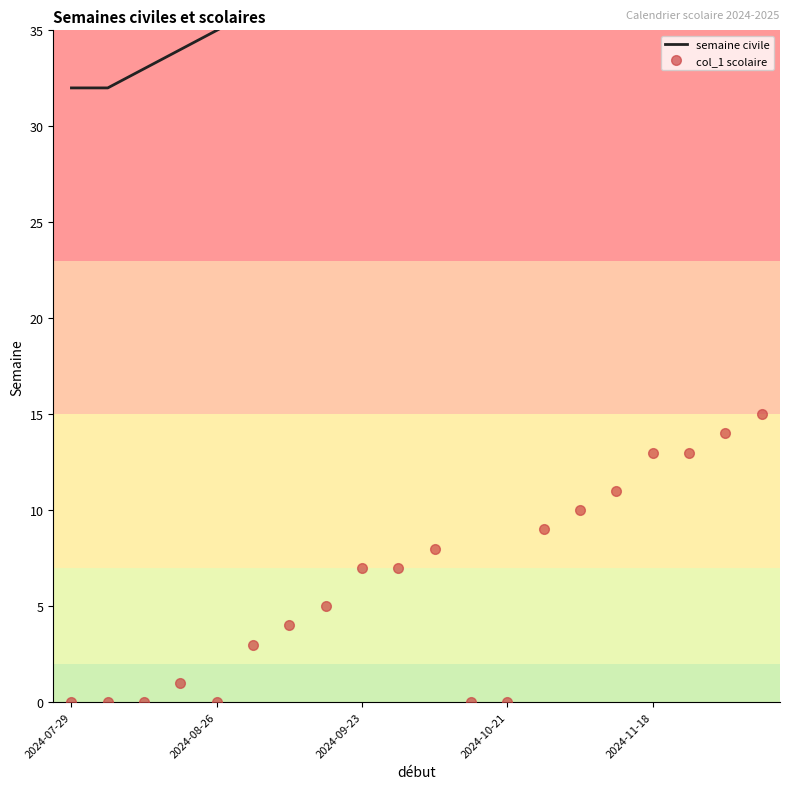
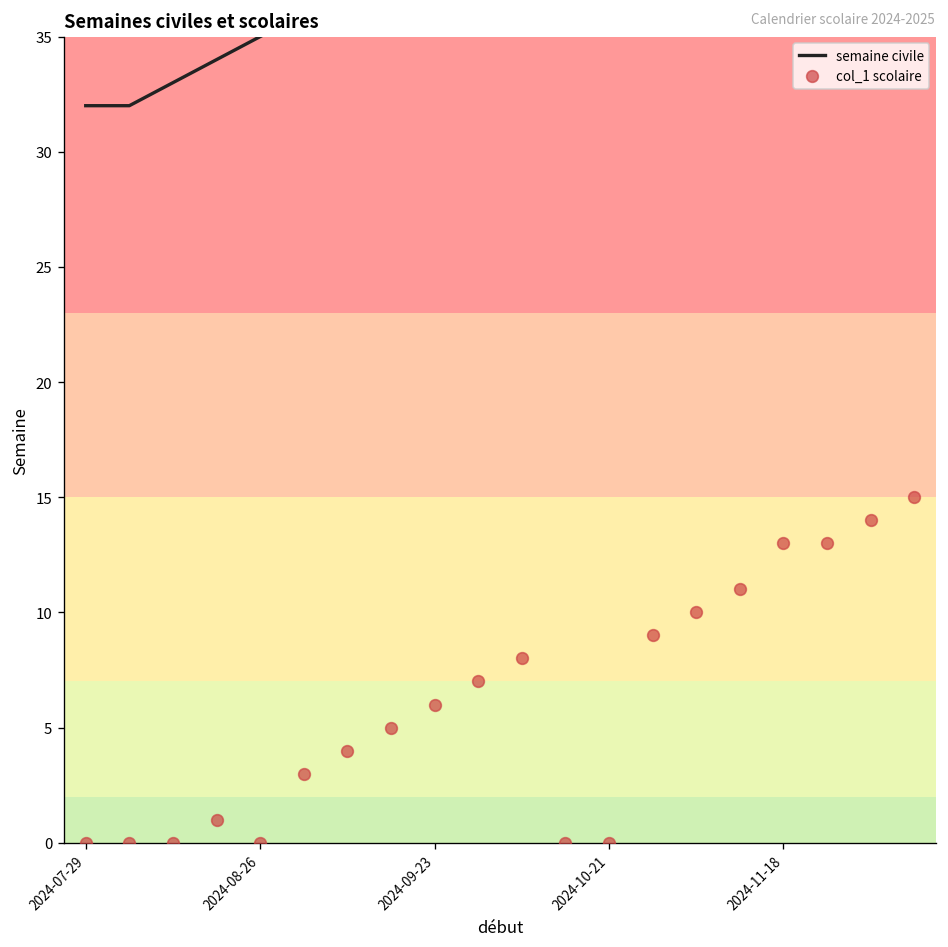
col_1 scolaire, 2024-09-23: 7 -> 6
